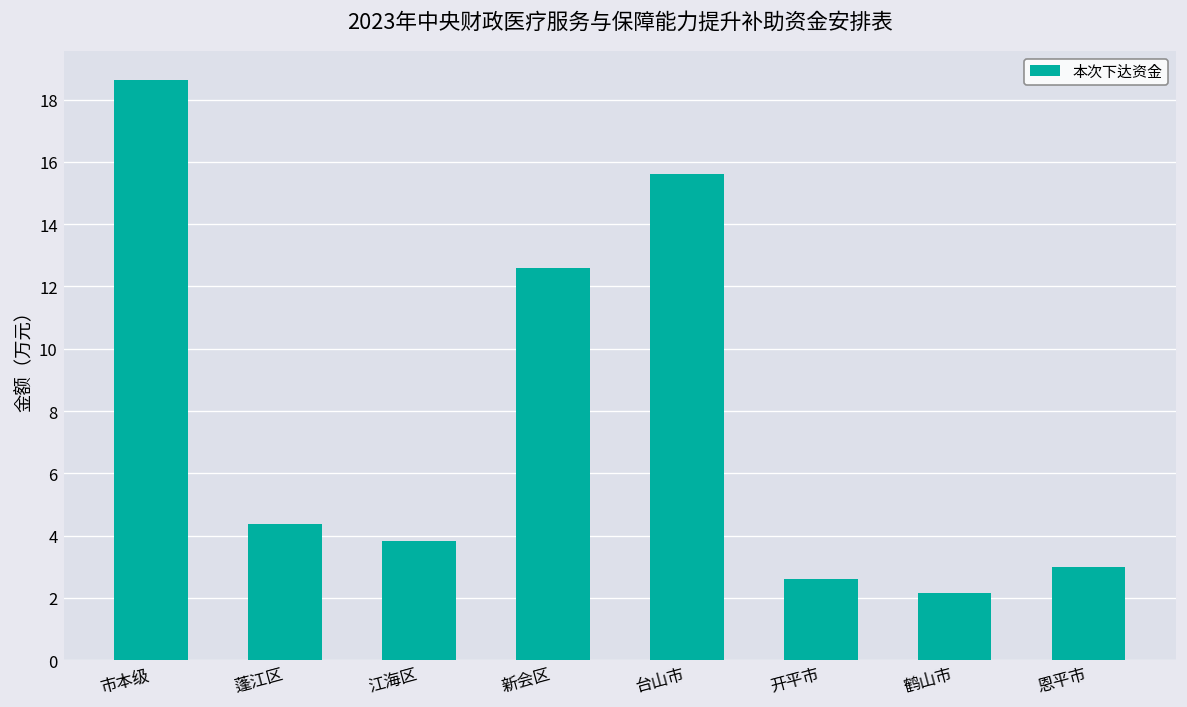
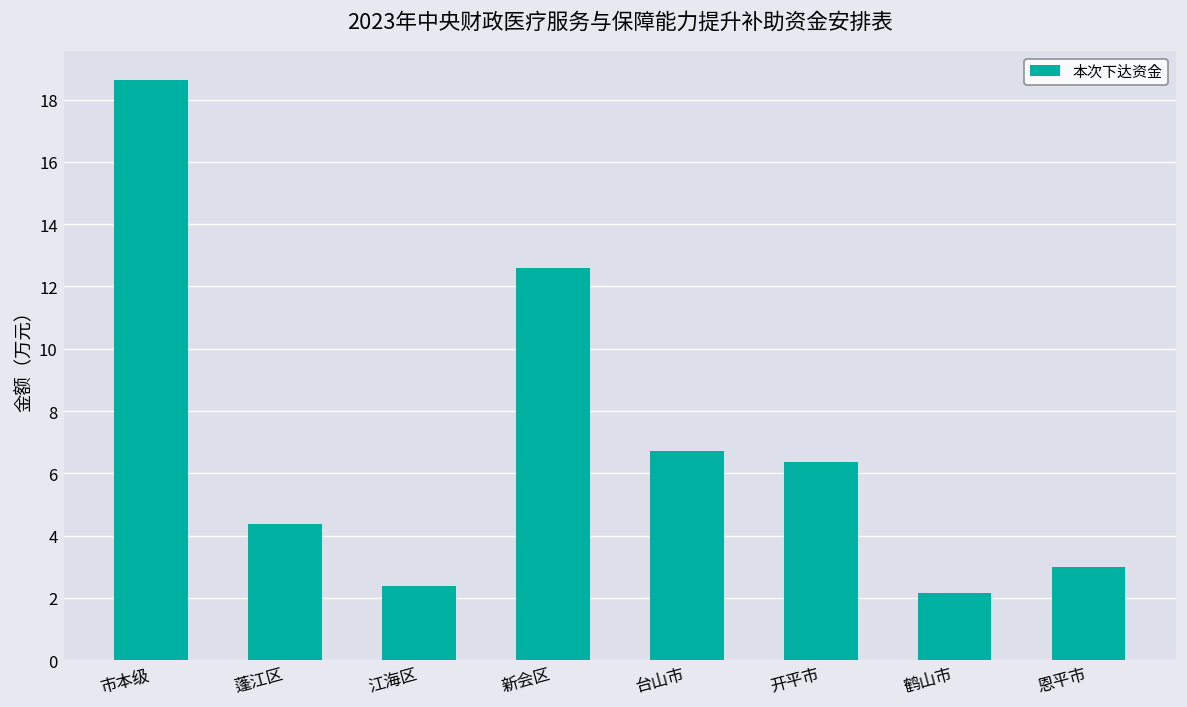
江海区: 3.8 -> 2.4
台山市: 15.6 -> 6.7
开平市: 2.6 -> 6.4
